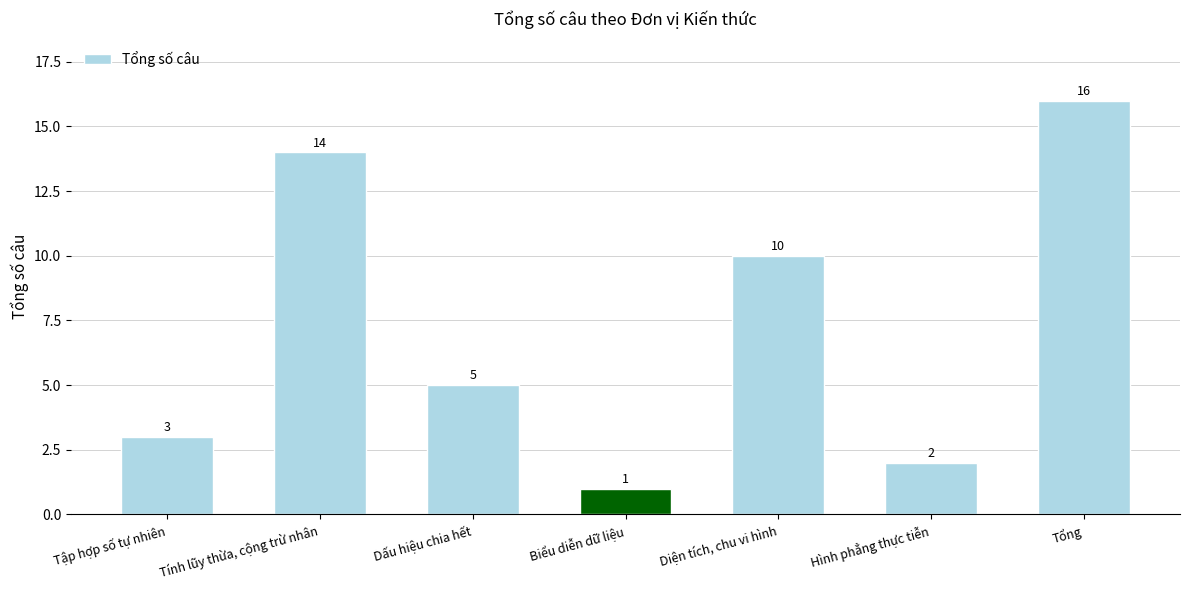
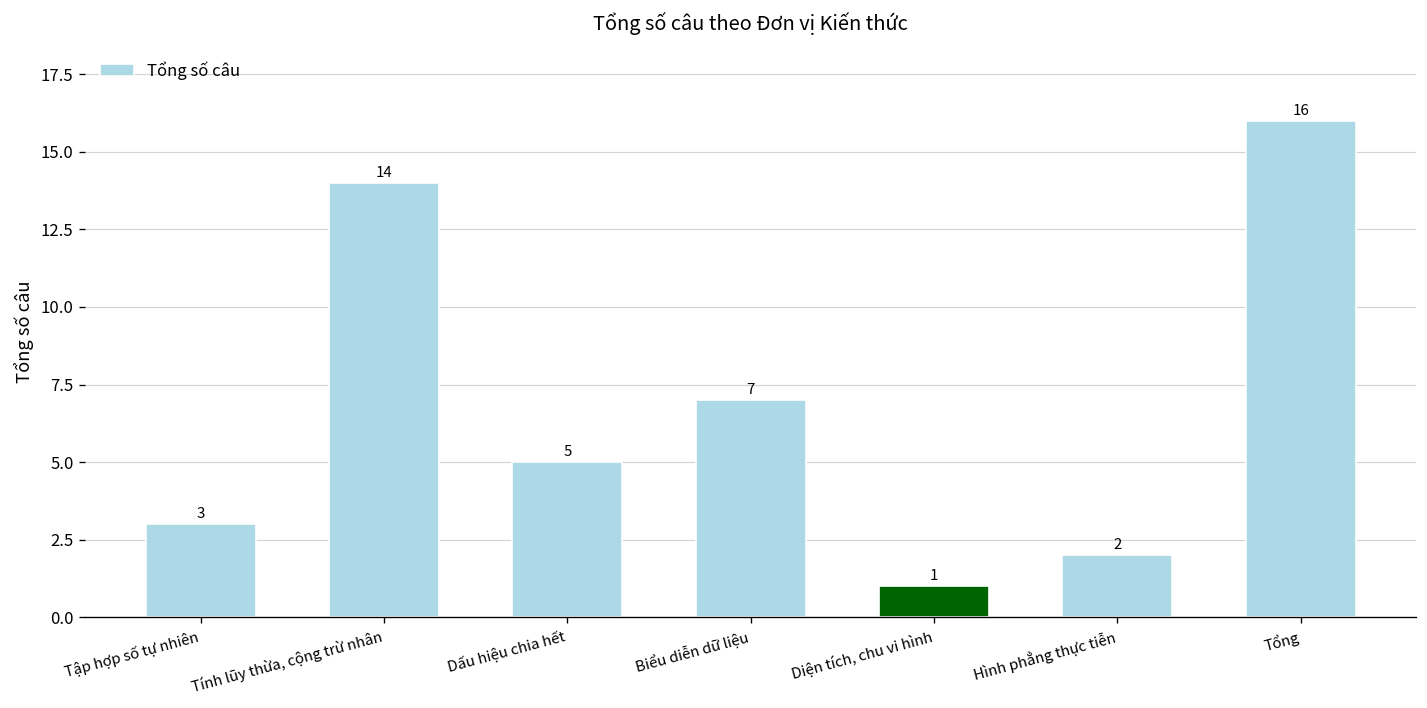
Biểu diễn dữ liệu: 1 -> 7
Diện tích, chu vi hình: 10 -> 1
